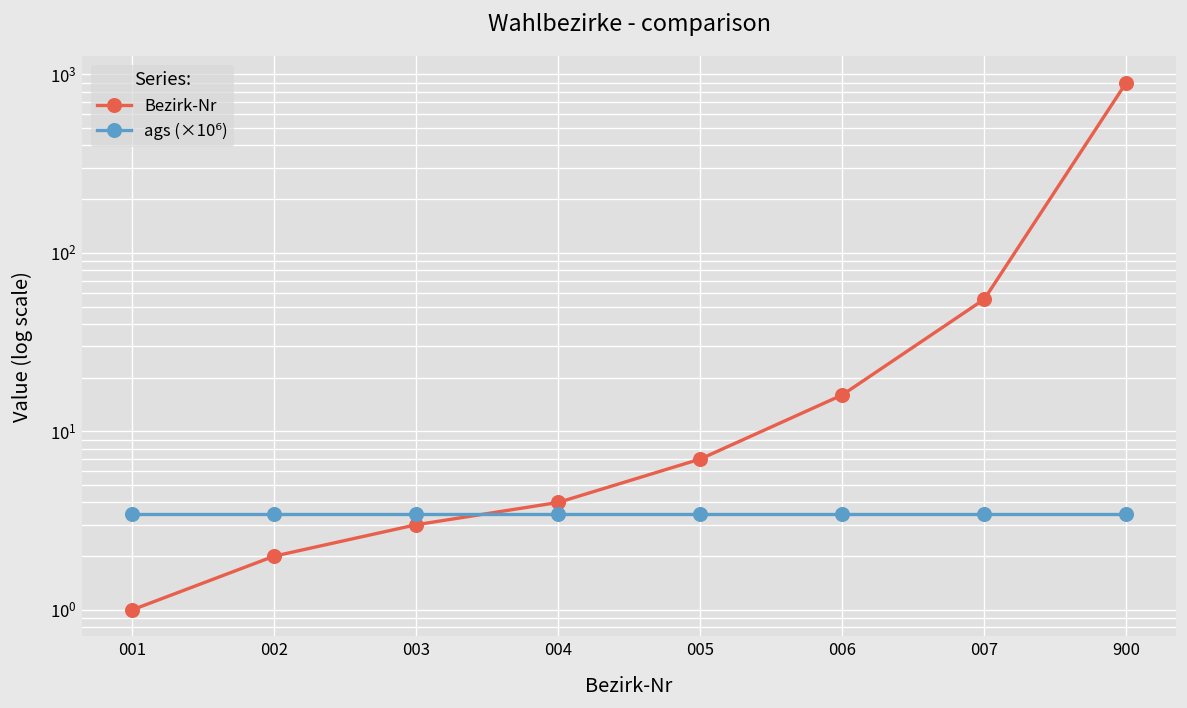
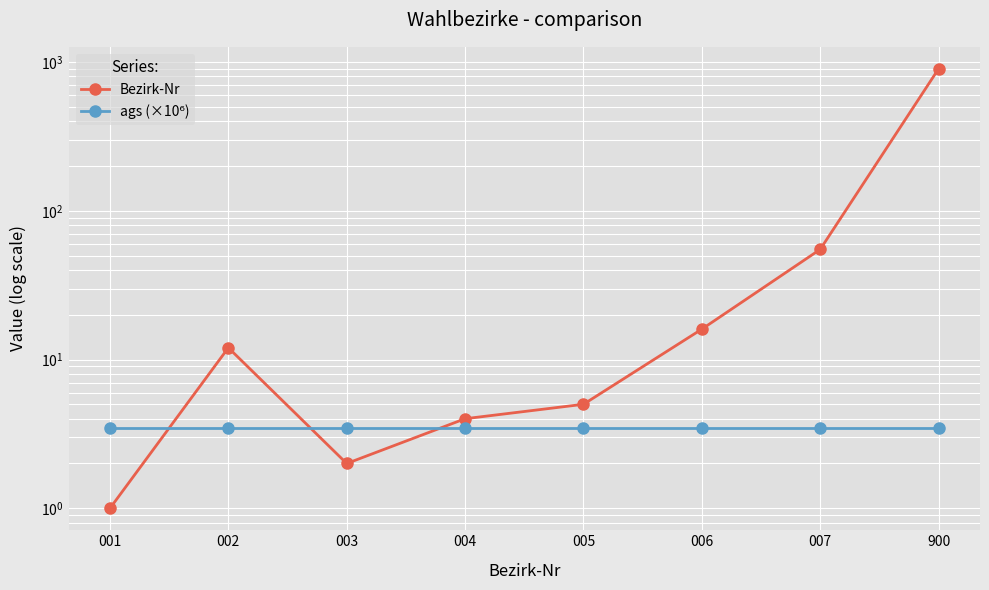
Bezirk-Nr, 002: 2 -> 12
Bezirk-Nr, 003: 3 -> 2
Bezirk-Nr, 005: 7 -> 5
